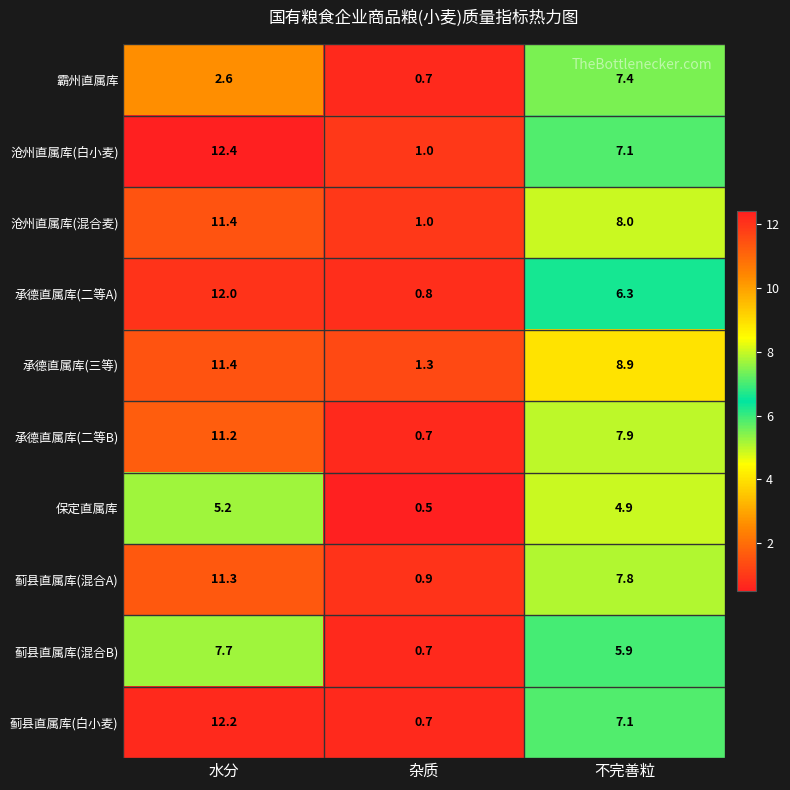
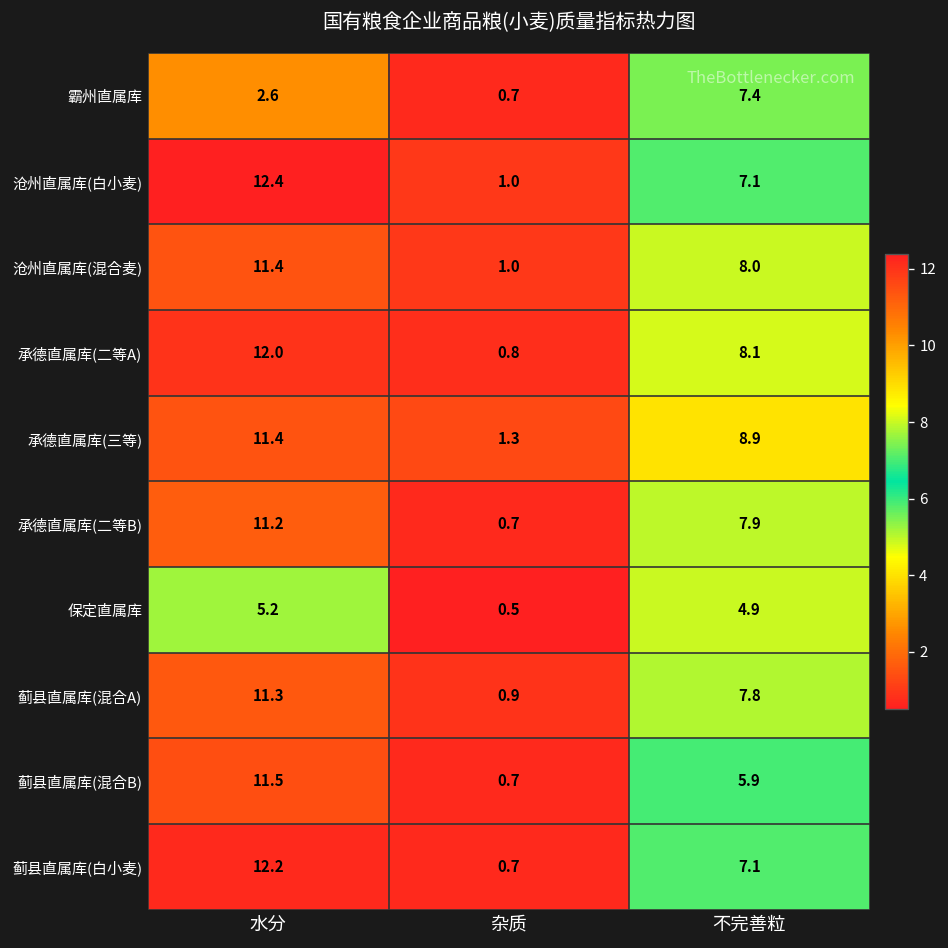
承德直属库(二等A), 不完善粒: 6.3 -> 8.1
蓟县直属库(混合B), 水分: 7.7 -> 11.5
